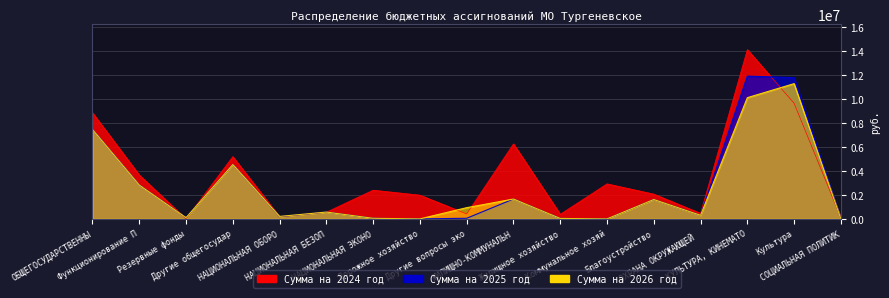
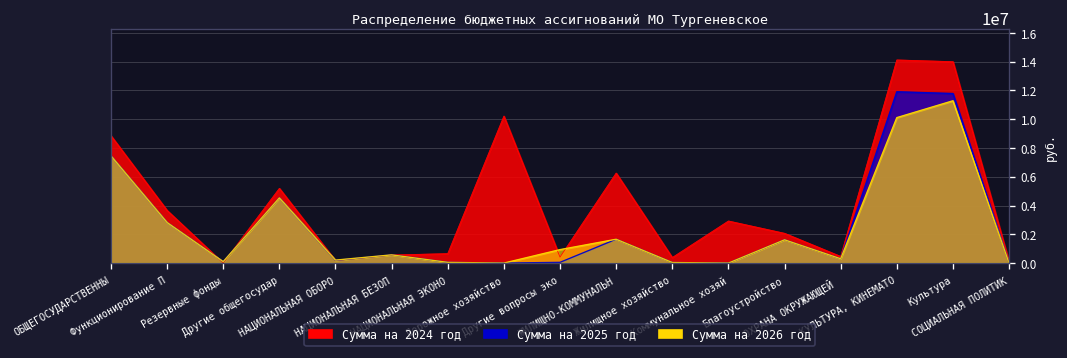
Сумма на 2024 год, НАЦИОНАЛЬНАЯ ЭКОНО: 2400000 -> 700000
Сумма на 2024 год, Дорожное хозяйство: 2000000 -> 10200000
Сумма на 2024 год, Культура: 9600000 -> 14000000
